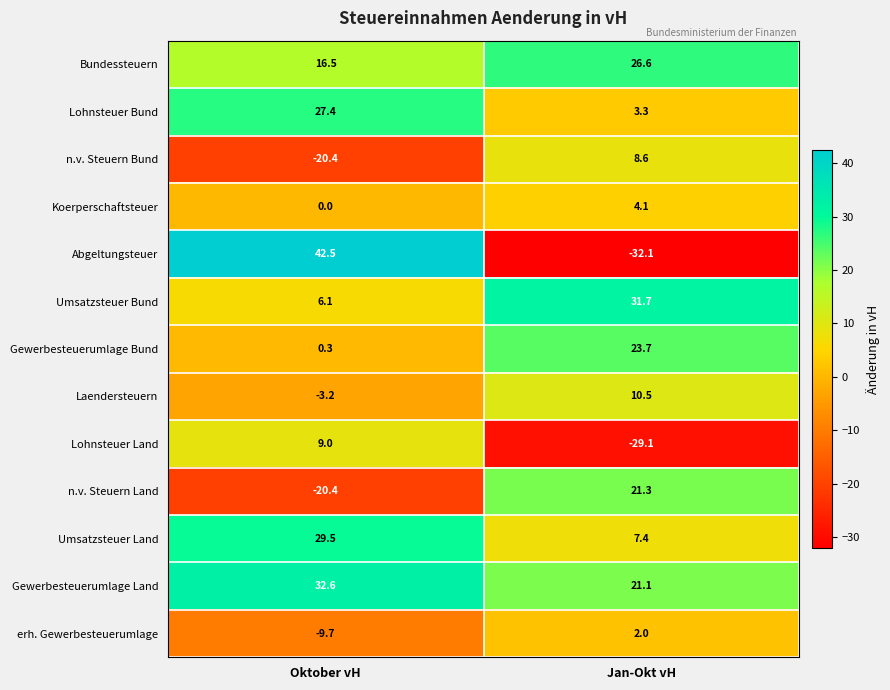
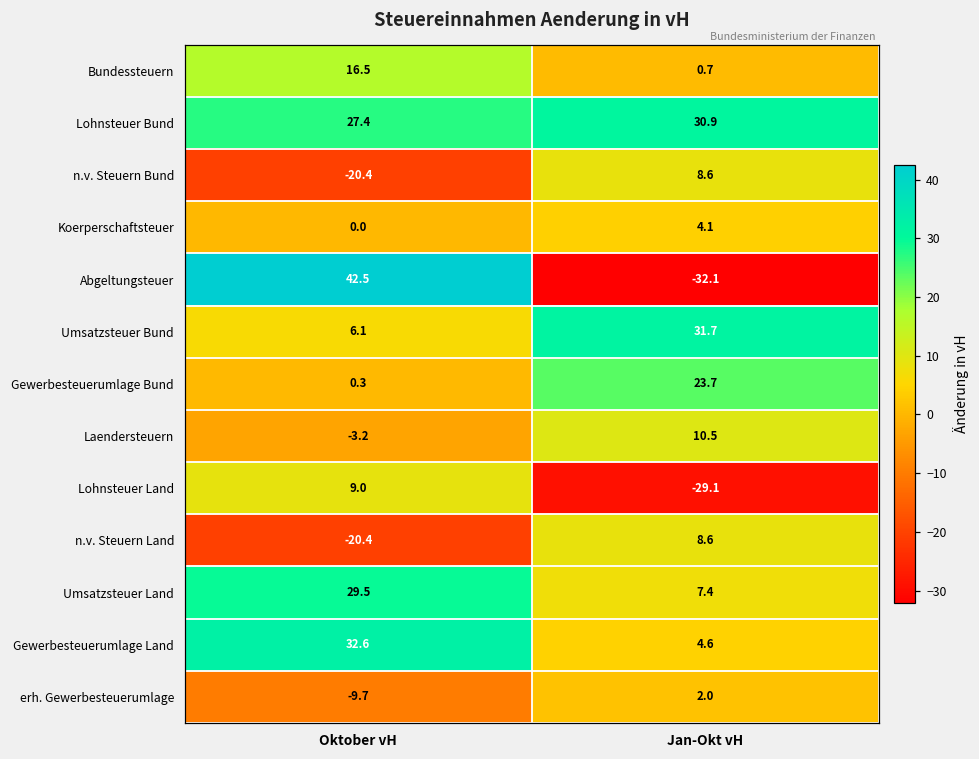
Bundessteuern, Jan-Okt vH: 26.6 -> 0.7
Lohnsteuer Bund, Jan-Okt vH: 3.3 -> 30.9
n.v. Steuern Land, Jan-Okt vH: 21.3 -> 8.6
Gewerbesteuerumlage Land, Jan-Okt vH: 21.1 -> 4.6
